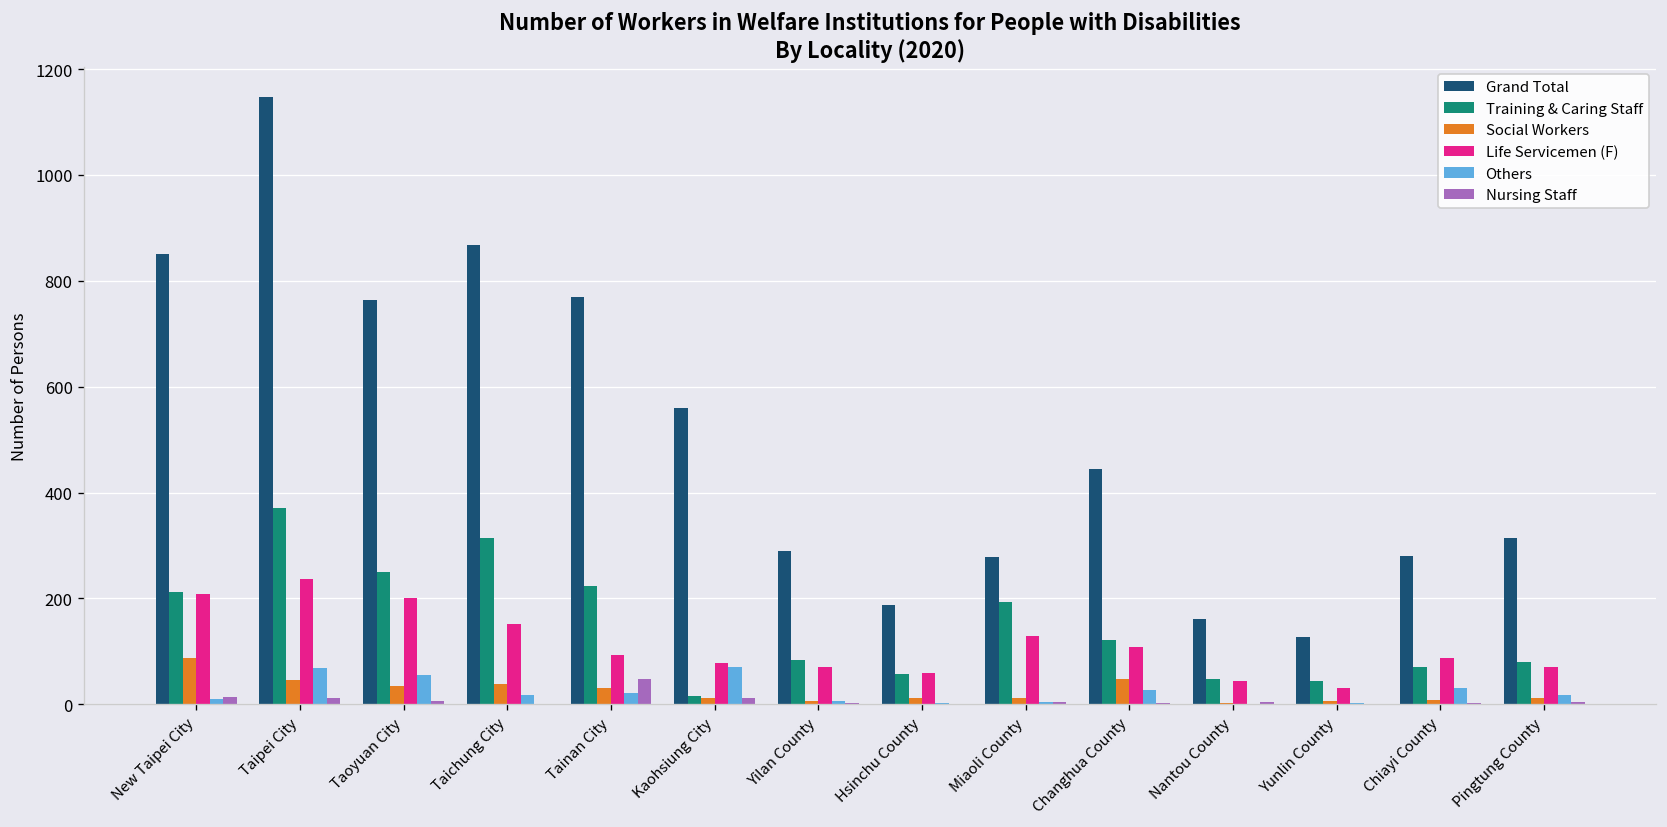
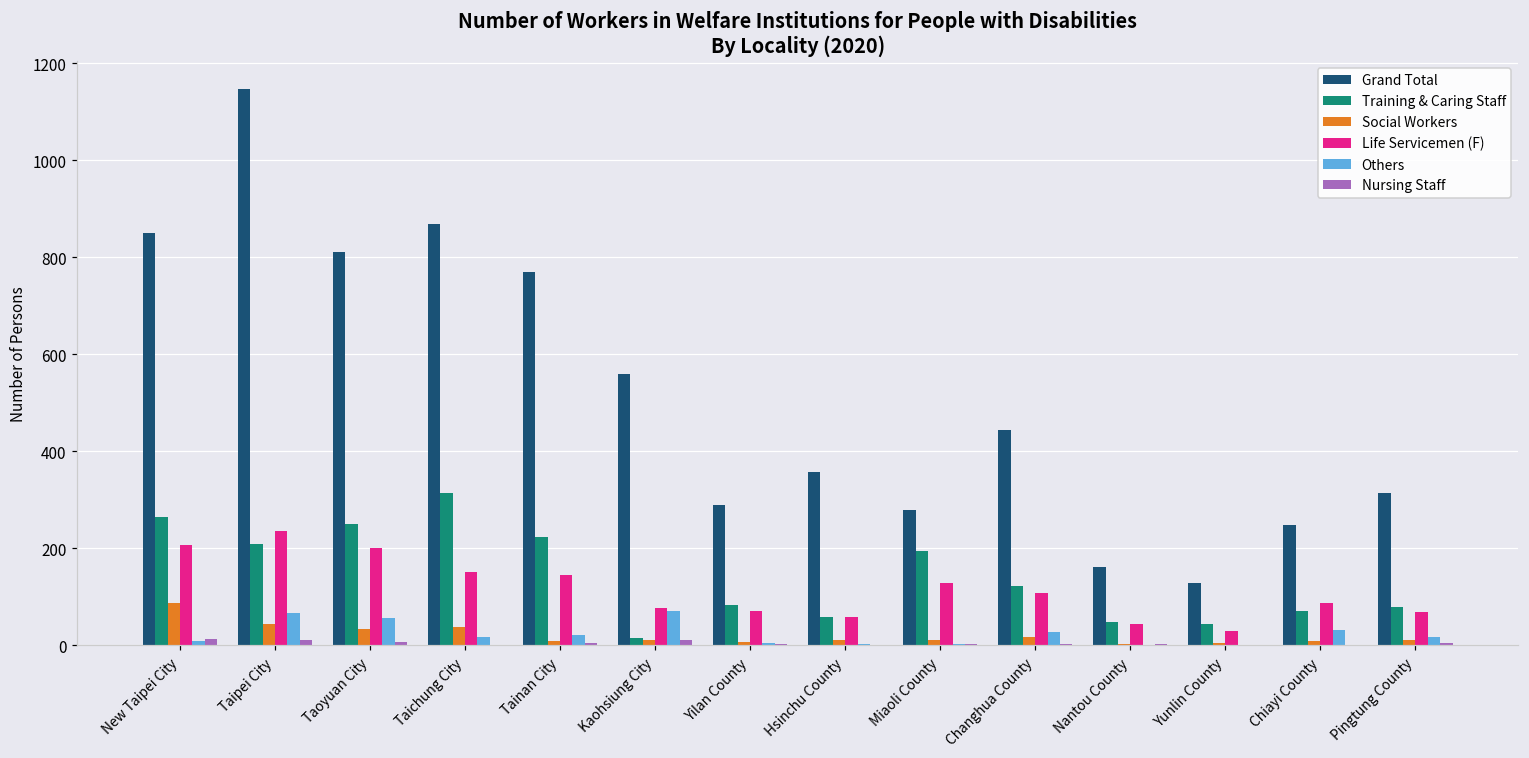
Training & Caring Staff, New Taipei City: 210 -> 260
Training & Caring Staff, Taipei City: 370 -> 210
Grand Total, Taoyuan City: 760 -> 810
Social Workers, Tainan City: 30 -> 10
Life Servicemen (F), Tainan City: 90 -> 150
Nursing Staff, Tainan City: 50 -> 10
Grand Total, Hsinchu County: 190 -> 360
Social Workers, Changhua County: 50 -> 20
Grand Total, Chiayi County: 280 -> 250
